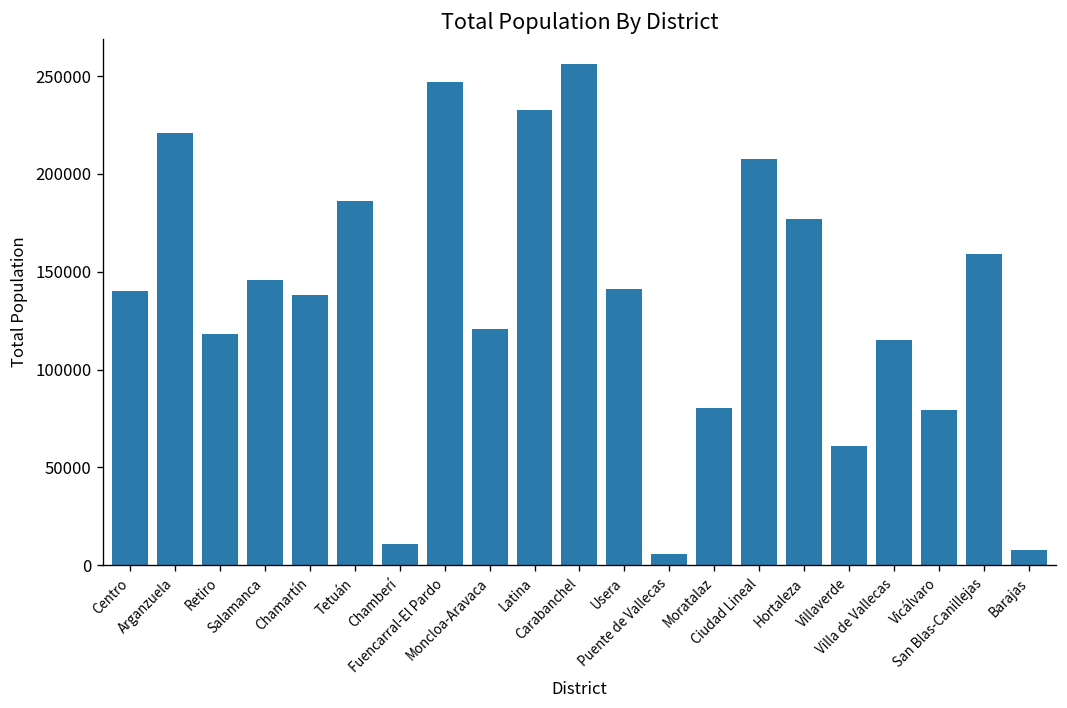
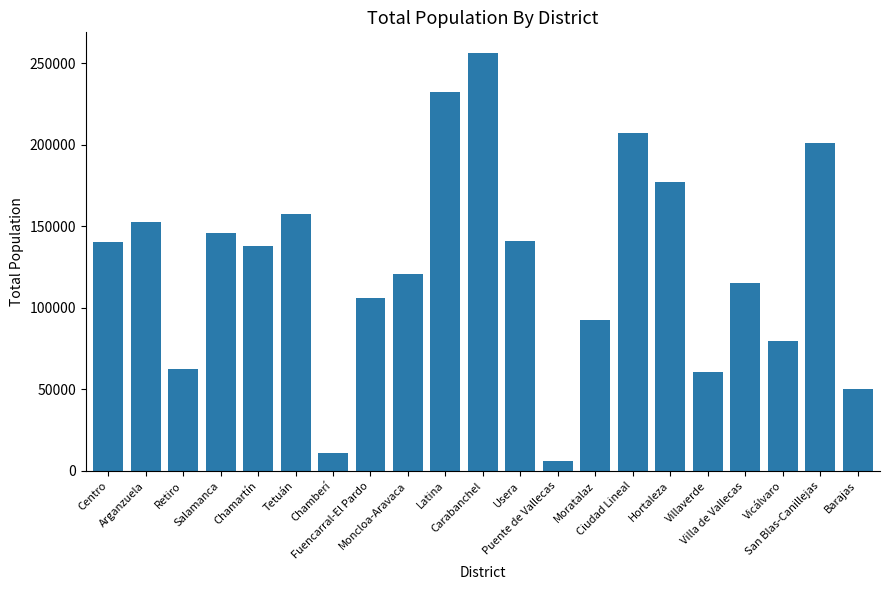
Arganzuela: 221000 -> 153000
Retiro: 118000 -> 63000
Tetuán: 186000 -> 158000
Fuencarral-El Pardo: 247000 -> 106000
Moratalaz: 80000 -> 93000
San Blas-Canillejas: 159000 -> 201000
Barajas: 8000 -> 50000
